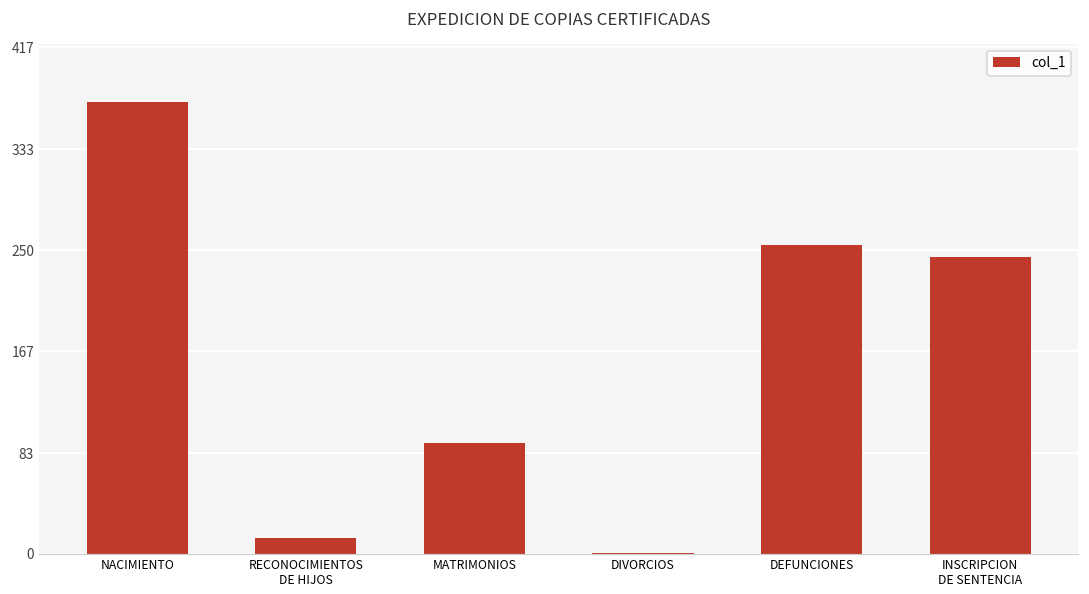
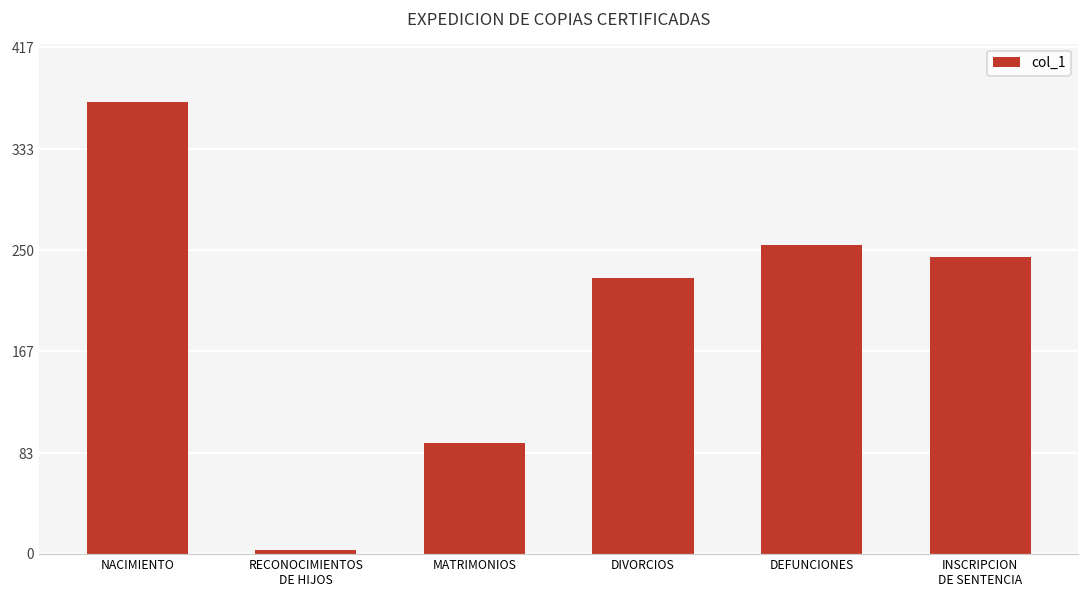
RECONOCIMIENTOS DE HIJOS: 13 -> 3
DIVORCIOS: 1 -> 227
